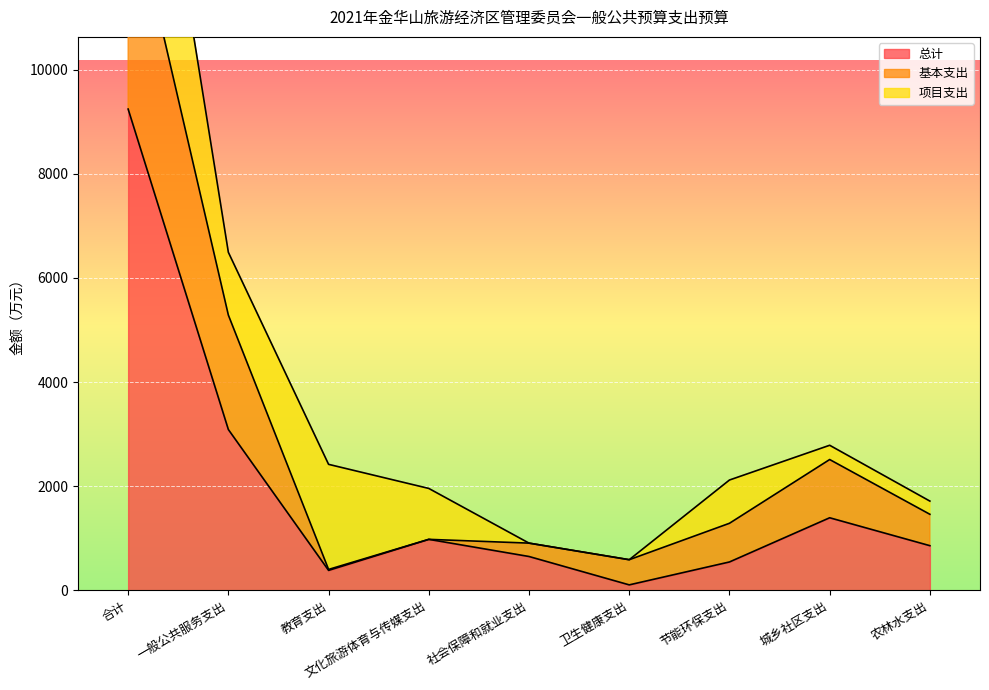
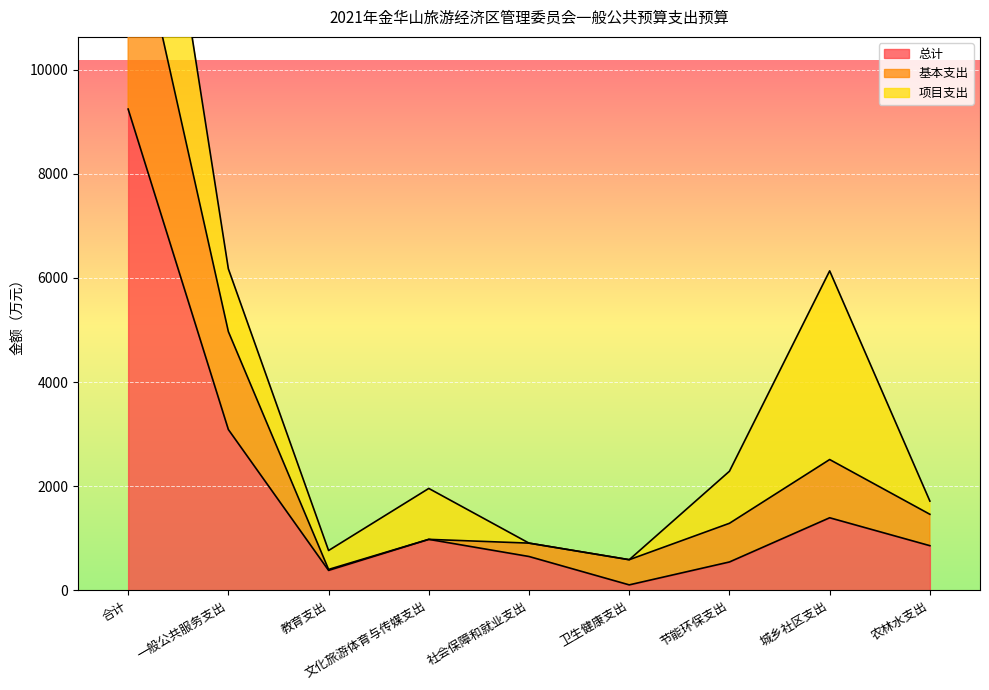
基本支出, 一般公共服务支出: 2200 -> 1900
项目支出, 教育支出: 2000 -> 400
项目支出, 节能环保支出: 800 -> 1000
项目支出, 城乡社区支出: 300 -> 3600
